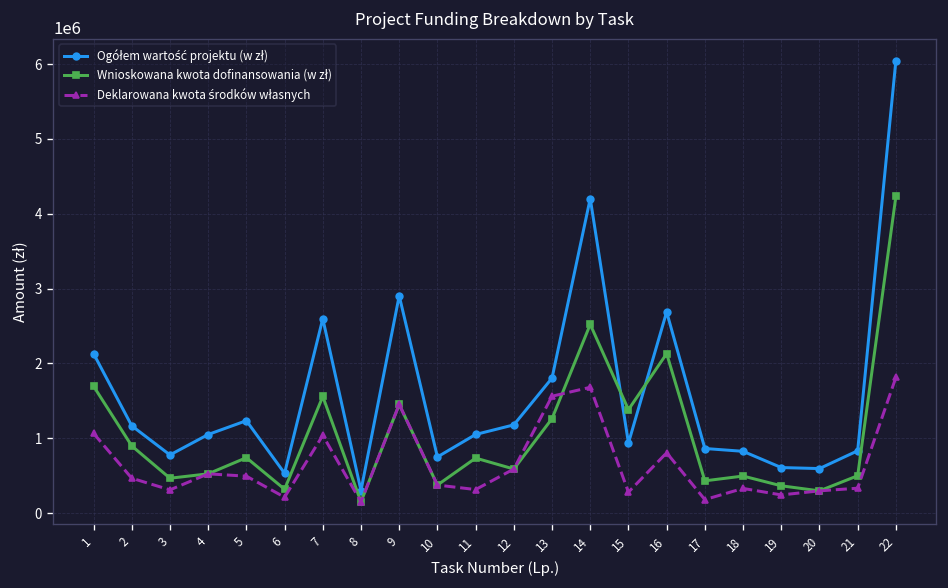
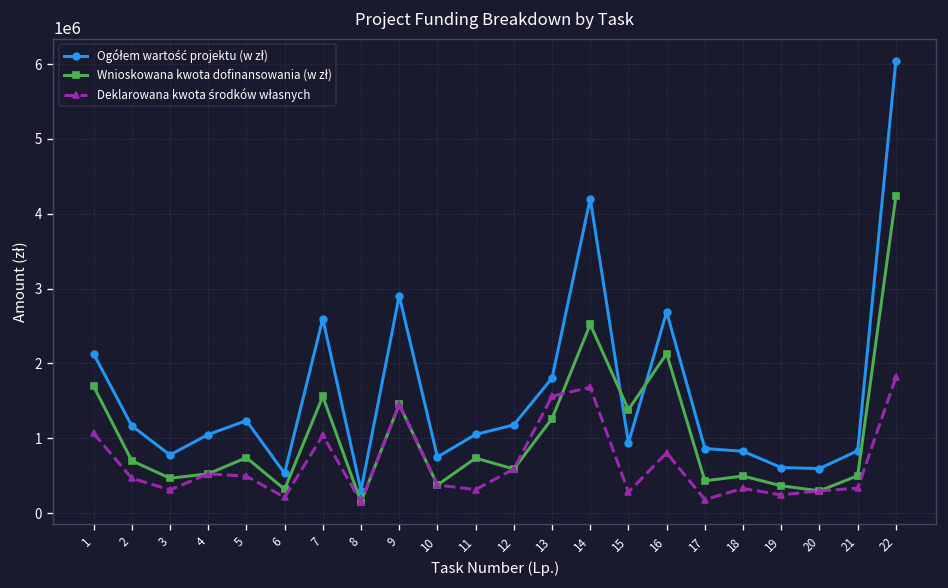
Wnioskowana kwota dofinansowania (w zł), 2: 900000 -> 700000
